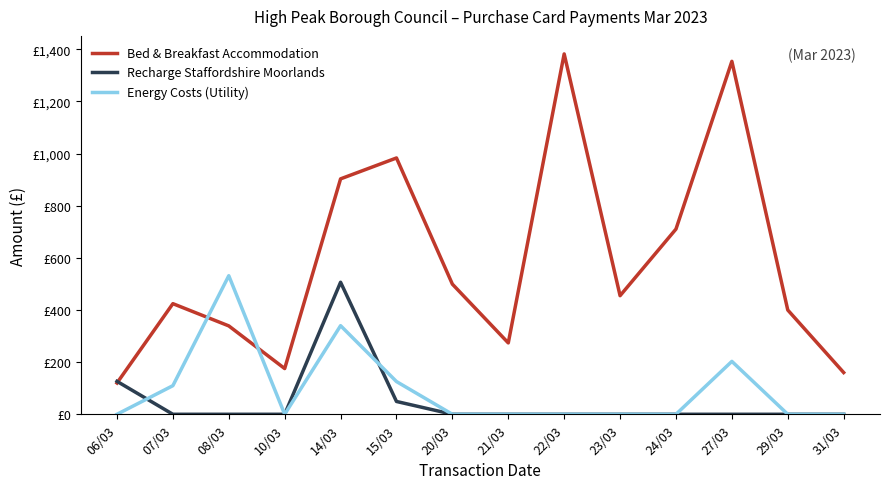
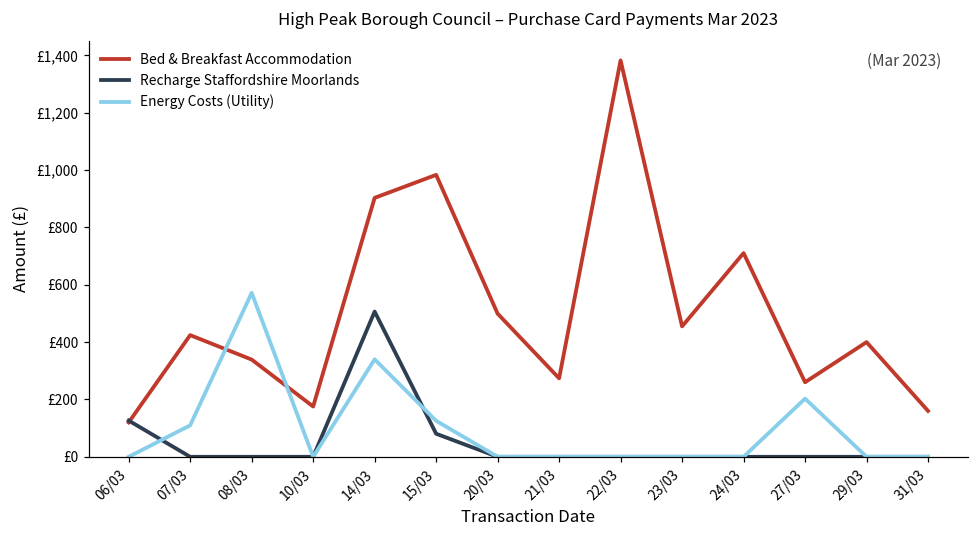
Energy Costs (Utility), 08/03: £530 -> £570
Recharge Staffordshire Moorlands, 15/03: £50 -> £80
Bed & Breakfast Accommodation, 27/03: £1,350 -> £260
